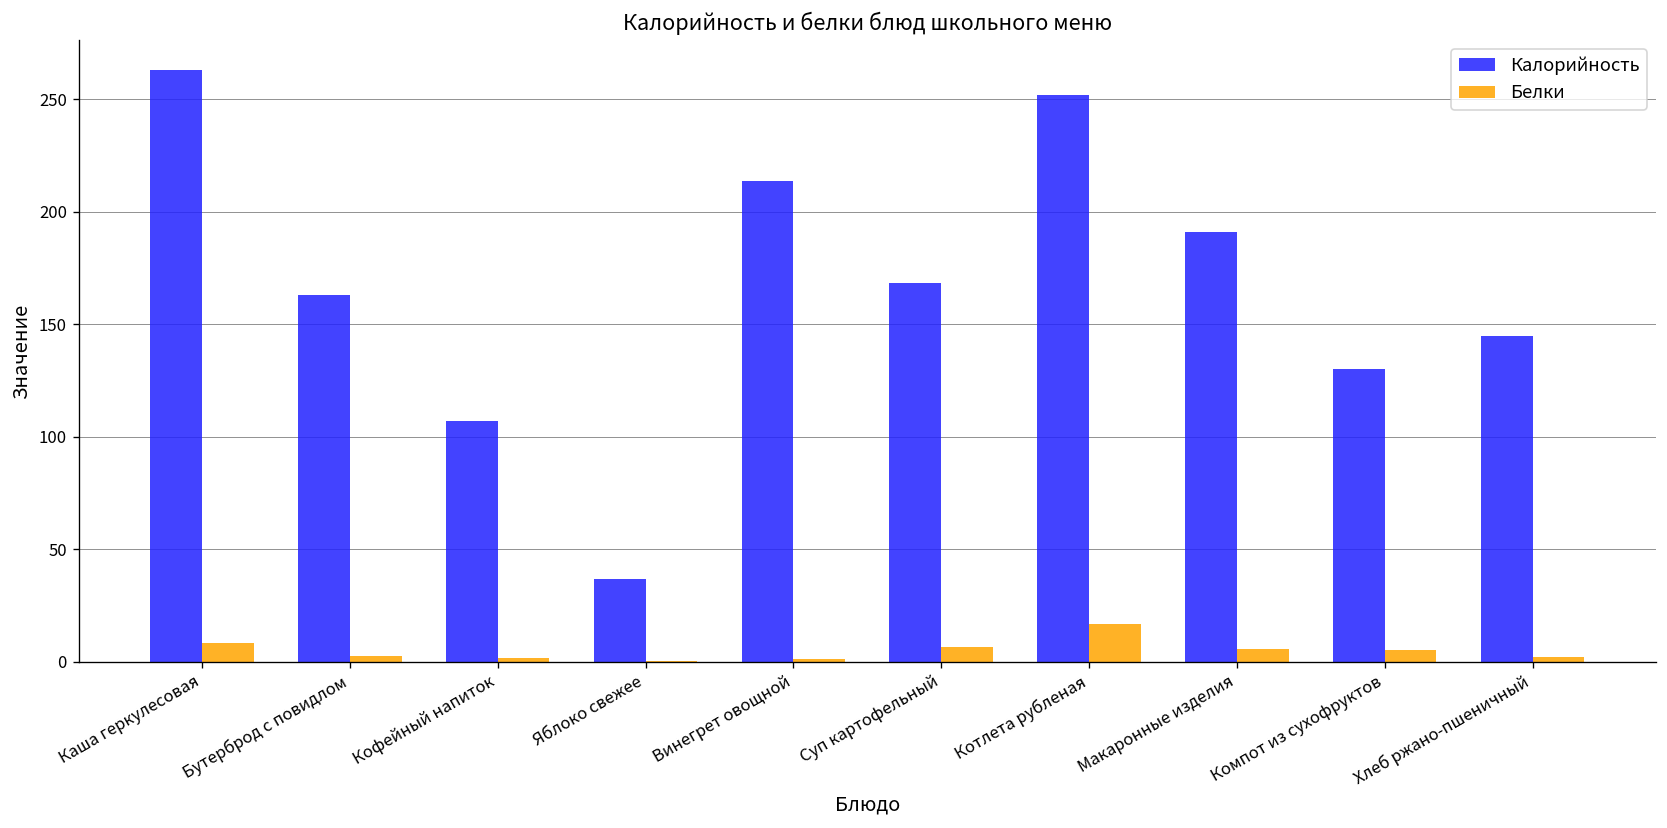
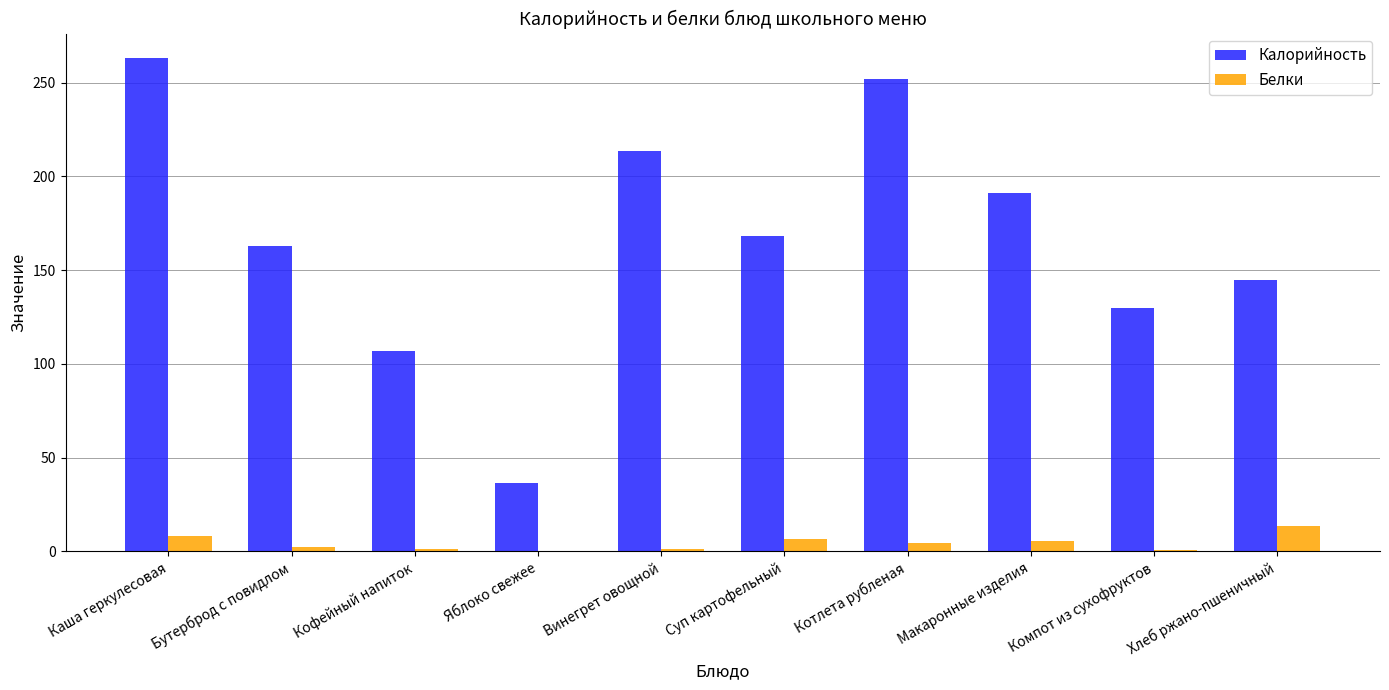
Белки, Котлета рубленая: 17 -> 5
Белки, Компот из сухофруктов: 5 -> 1
Белки, Хлеб ржано-пшеничный: 2 -> 14
